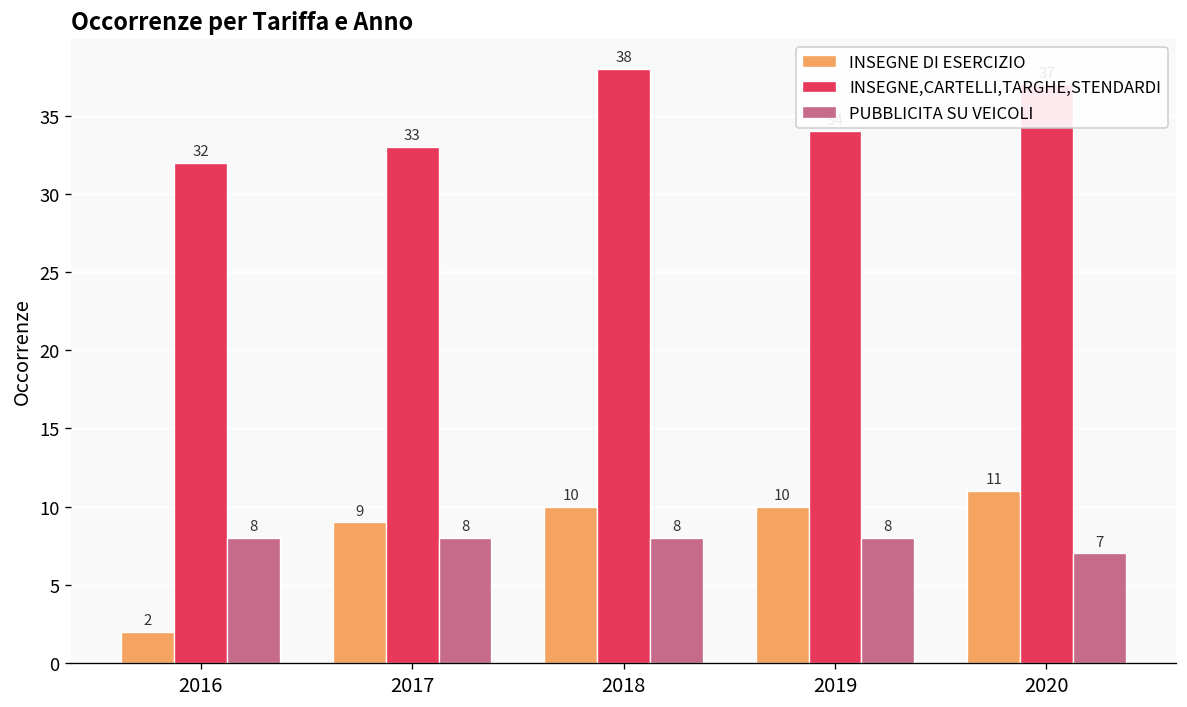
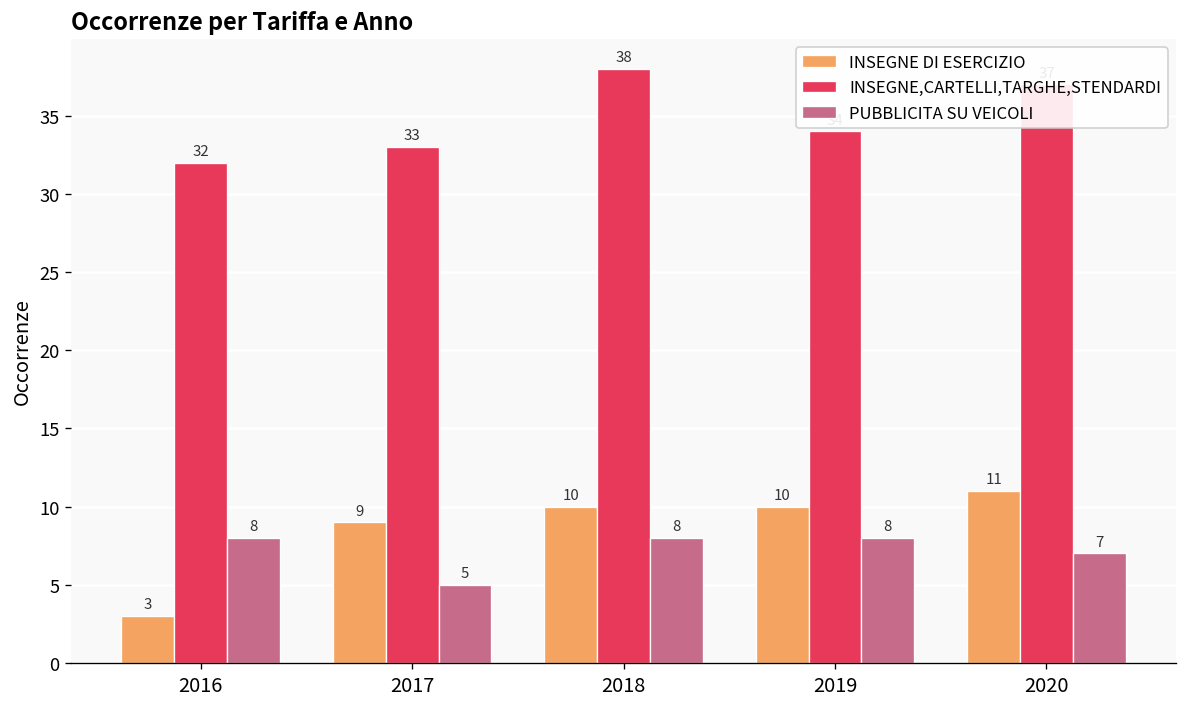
INSEGNE DI ESERCIZIO, 2016: 2 -> 3
PUBBLICITA SU VEICOLI, 2017: 8 -> 5
